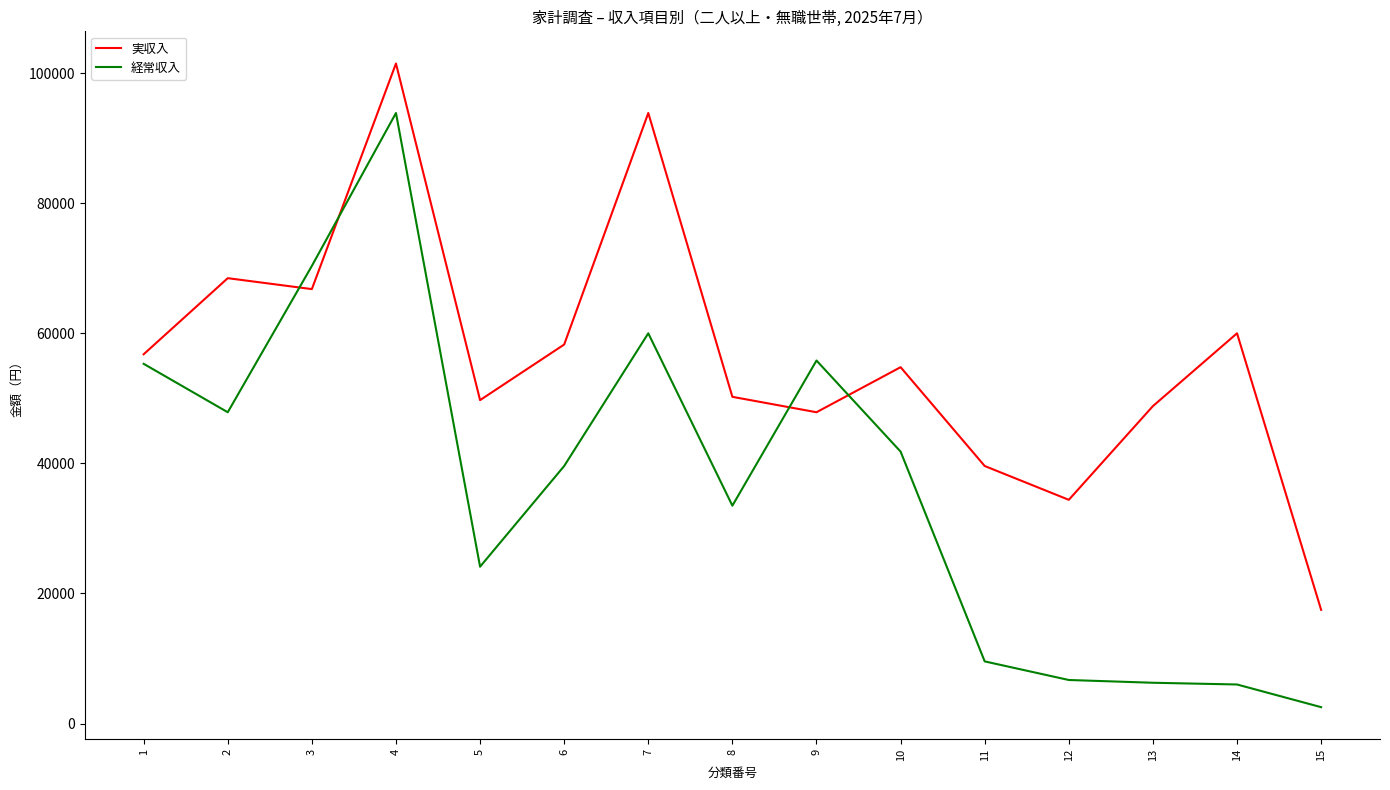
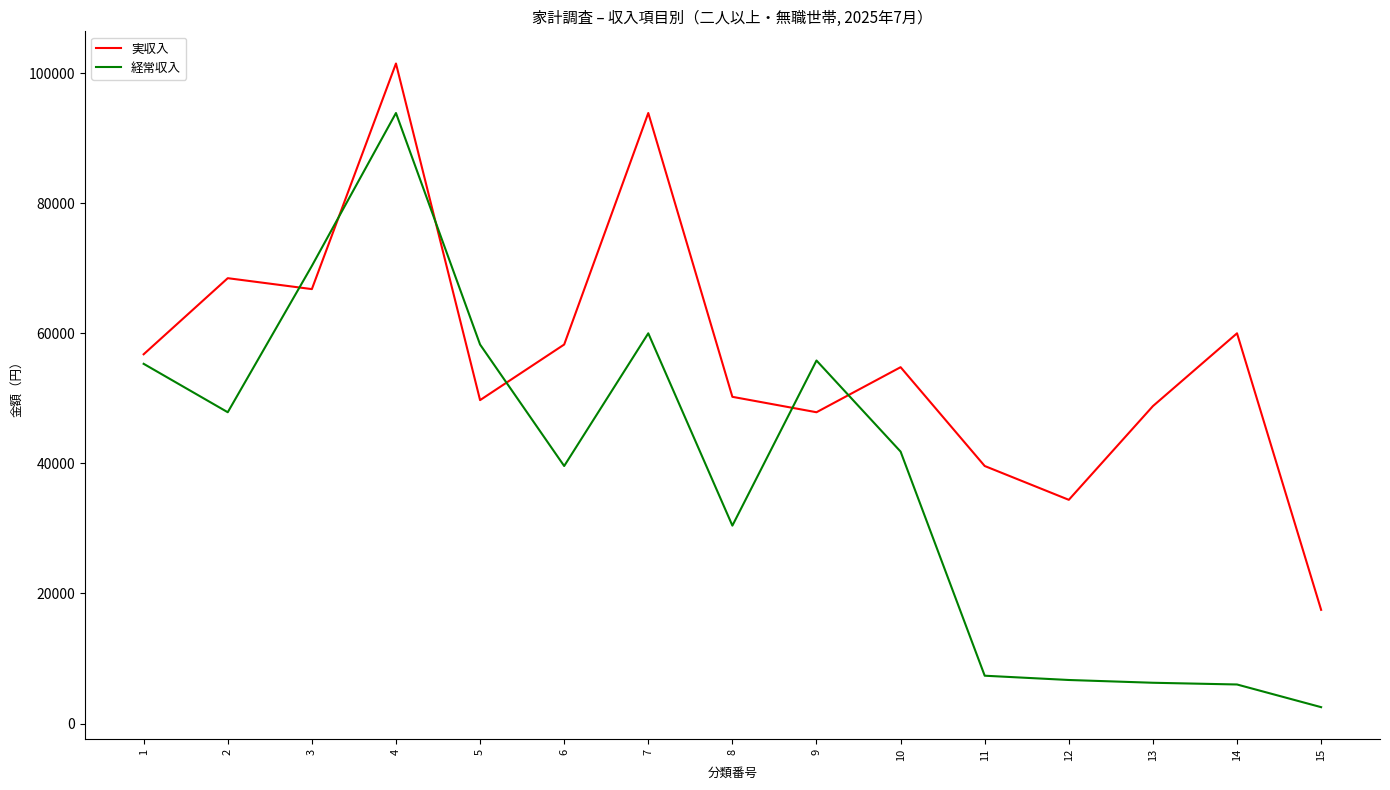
経常収入, 5: 24000 -> 58000
経常収入, 8: 34000 -> 30000
経常収入, 11: 10000 -> 7000
